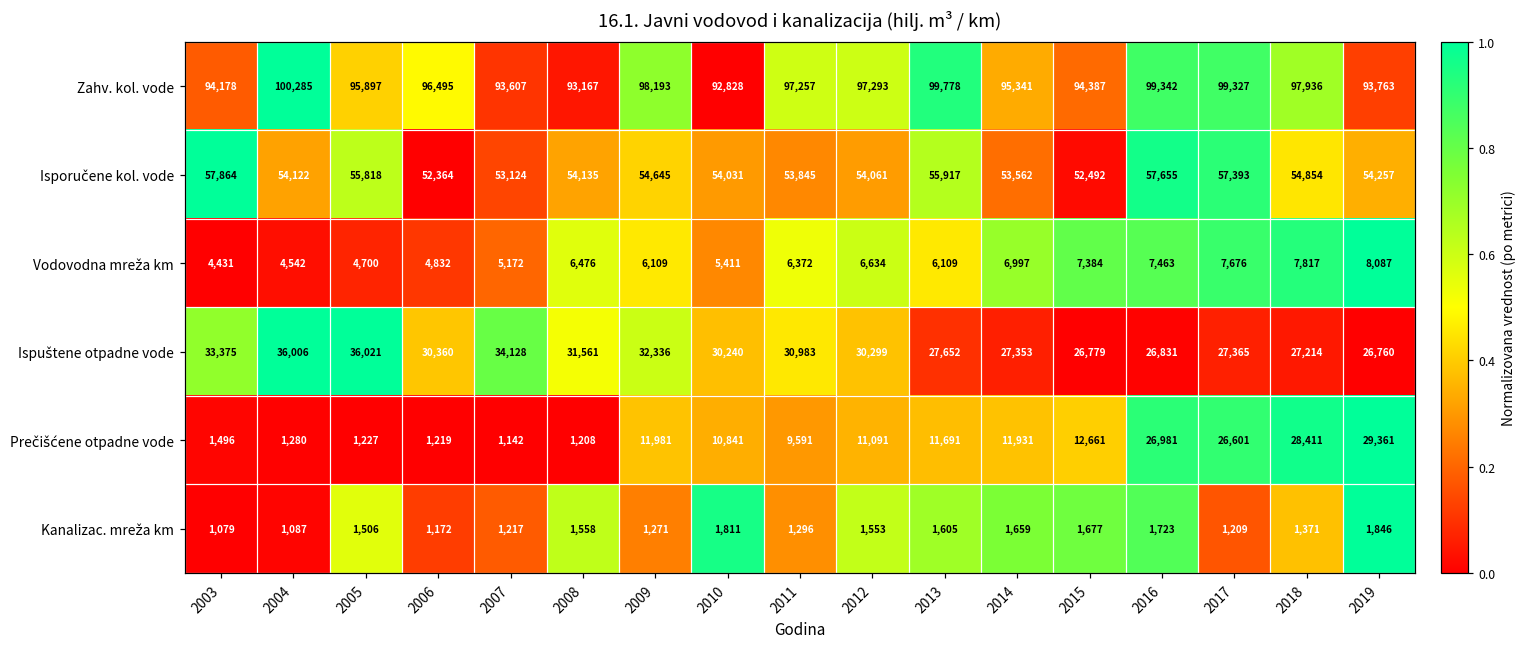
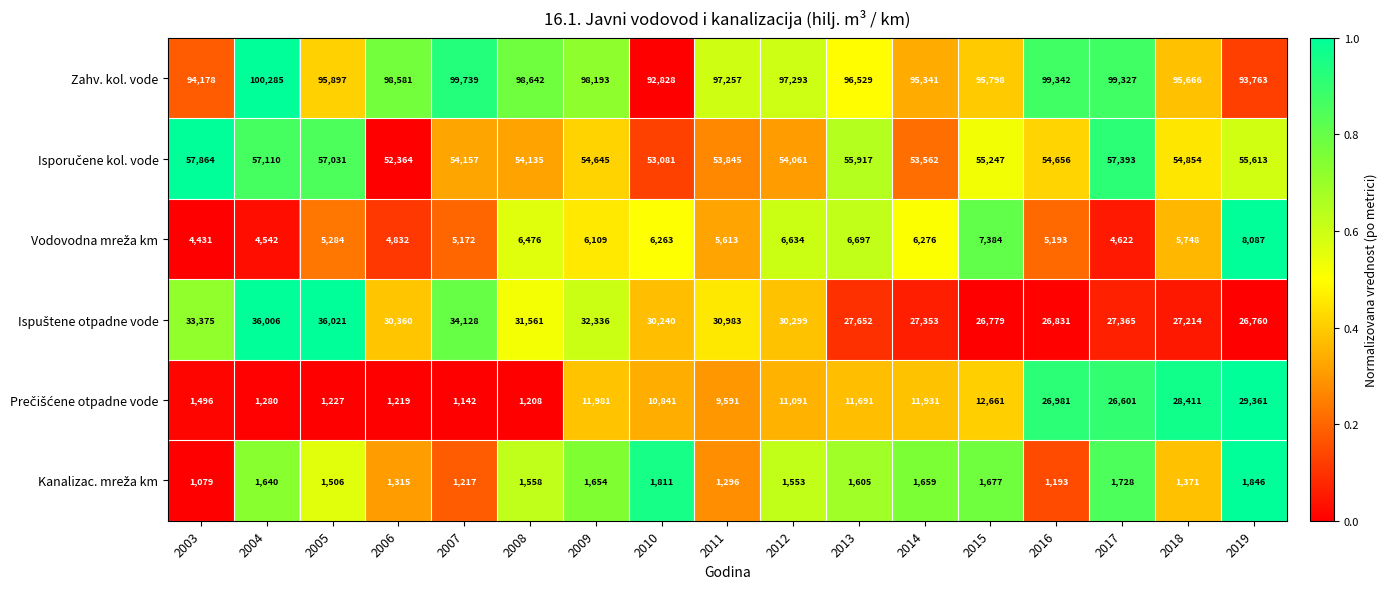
Zahv. kol. vode, 2006: 96,495 -> 98,581
Zahv. kol. vode, 2007: 93,607 -> 99,739
Zahv. kol. vode, 2008: 93,167 -> 98,642
Zahv. kol. vode, 2013: 99,778 -> 96,529
Zahv. kol. vode, 2015: 94,387 -> 95,798
Zahv. kol. vode, 2018: 97,936 -> 95,666
Isporučene kol. vode, 2004: 54,122 -> 57,110
Isporučene kol. vode, 2005: 55,818 -> 57,031
Isporučene kol. vode, 2007: 53,124 -> 54,157
Isporučene kol. vode, 2010: 54,031 -> 53,081
Isporučene kol. vode, 2015: 52,492 -> 55,247
Isporučene kol. vode, 2016: 57,655 -> 54,656
Isporučene kol. vode, 2019: 54,257 -> 55,613
Vodovodna mreža km, 2005: 4,700 -> 5,284
Vodovodna mreža km, 2010: 5,411 -> 6,263
Vodovodna mreža km, 2011: 6,372 -> 5,613
Vodovodna mreža km, 2013: 6,109 -> 6,697
Vodovodna mreža km, 2014: 6,997 -> 6,276
Vodovodna mreža km, 2016: 7,463 -> 5,193
Vodovodna mreža km, 2017: 7,676 -> 4,622
Vodovodna mreža km, 2018: 7,817 -> 5,748
Kanalizac. mreža km, 2004: 1,087 -> 1,640
Kanalizac. mreža km, 2006: 1,172 -> 1,315
Kanalizac. mreža km, 2009: 1,271 -> 1,654
Kanalizac. mreža km, 2016: 1,723 -> 1,193
Kanalizac. mreža km, 2017: 1,209 -> 1,728
